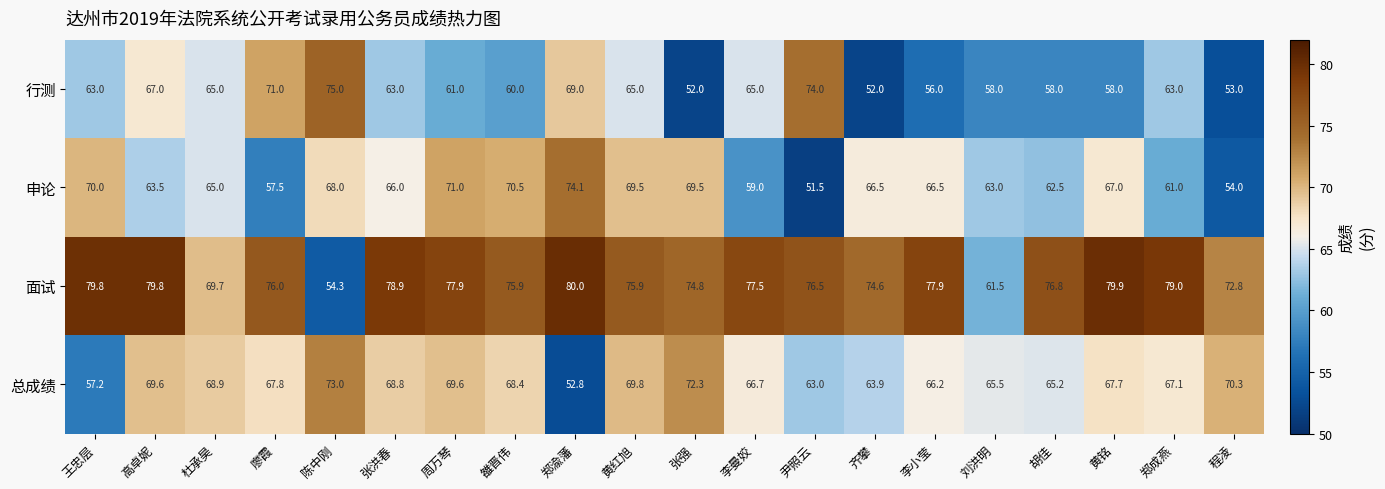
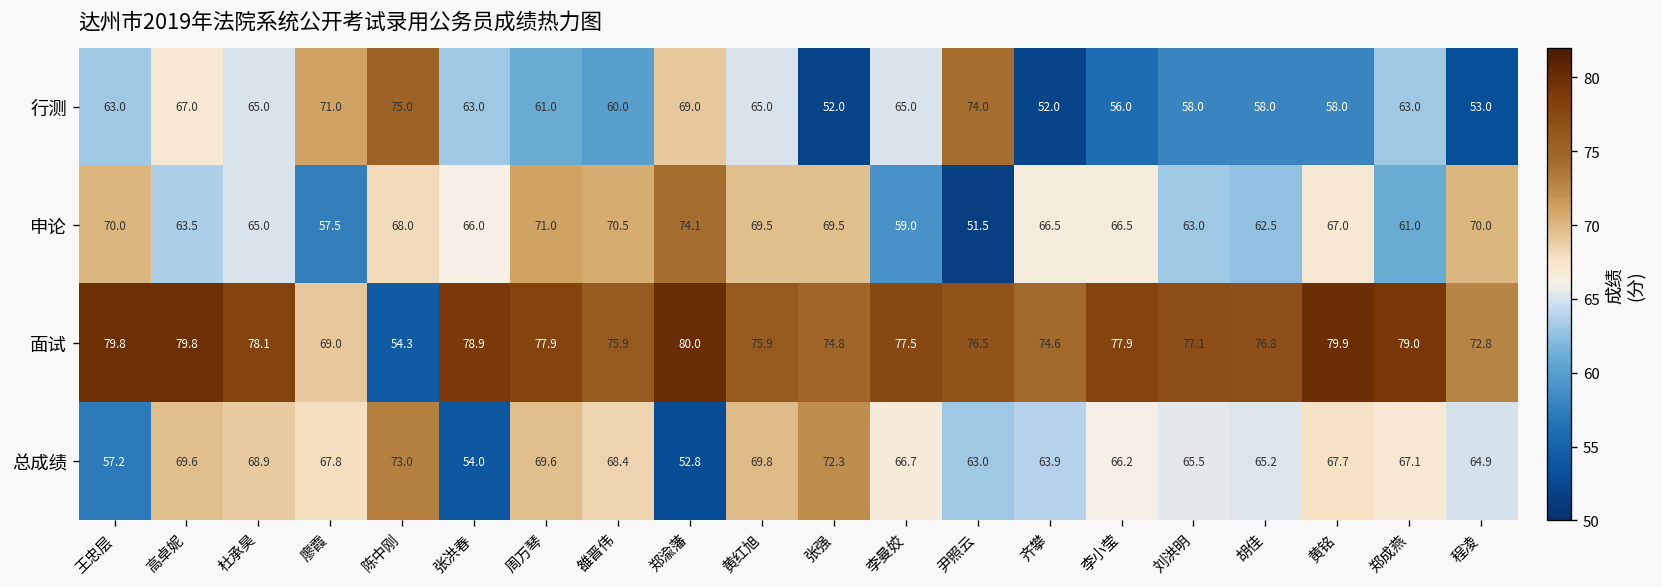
申论, 程凌: 54.0 -> 70.0
面试, 杜承昊: 69.7 -> 78.1
面试, 廖霞: 76.0 -> 69.0
面试, 刘洪明: 61.5 -> 77.1
总成绩, 张洪春: 68.8 -> 54.0
总成绩, 程凌: 70.3 -> 64.9
